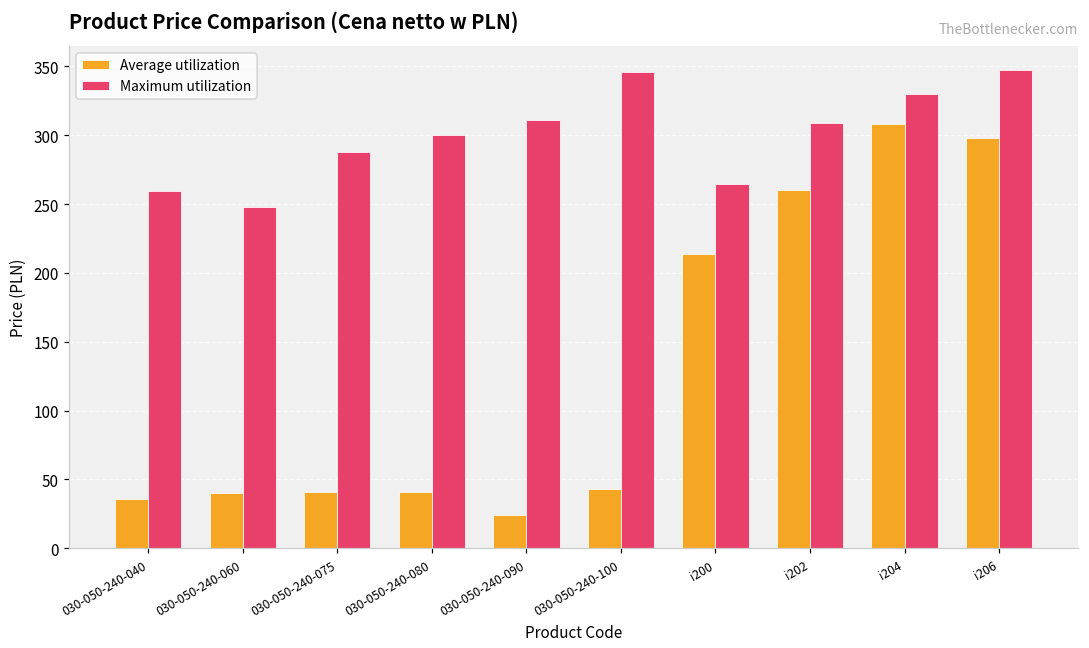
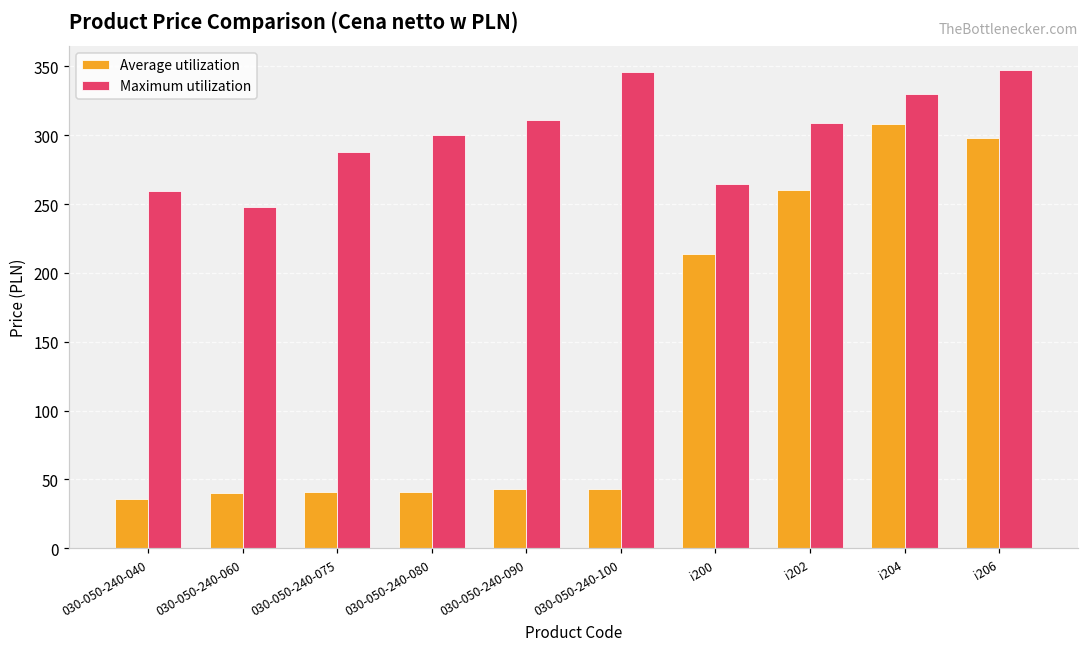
Average utilization, 030-050-240-090: 24 -> 43
